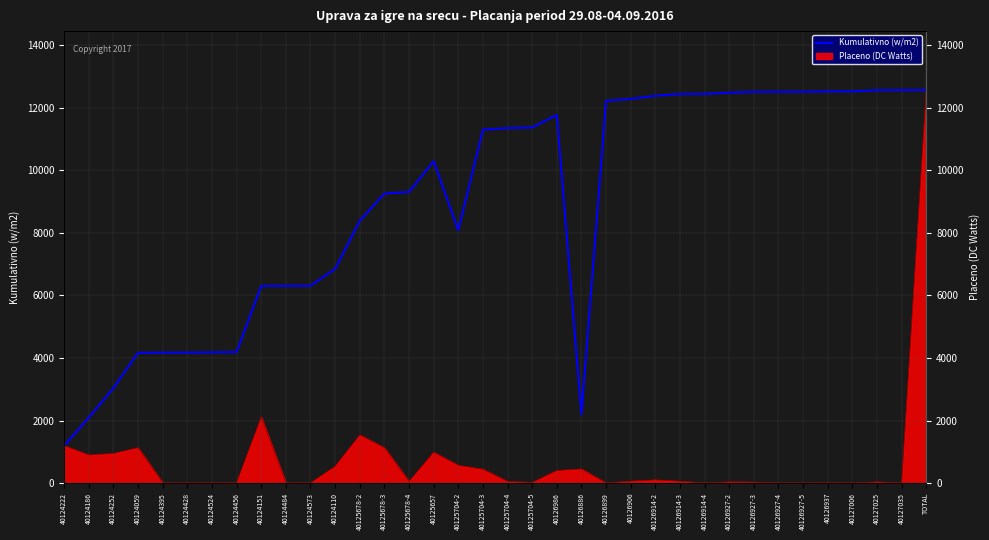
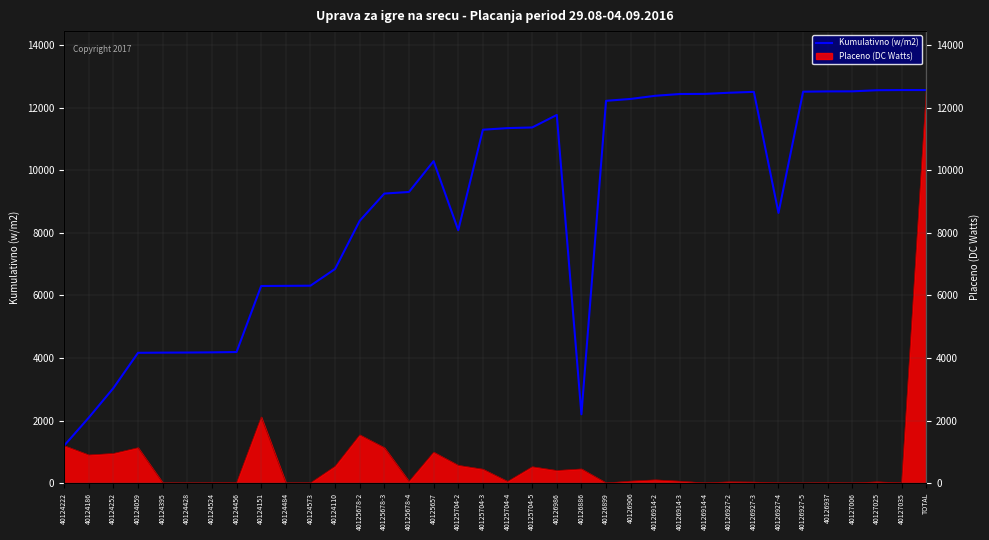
Placeno (DC Watts), 40125704-5: 0 -> 500
Kumulativno (w/m2), 40126927-4: 12500 -> 8600
